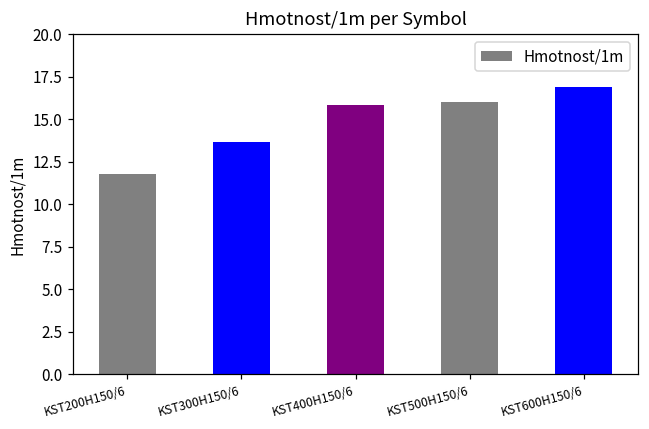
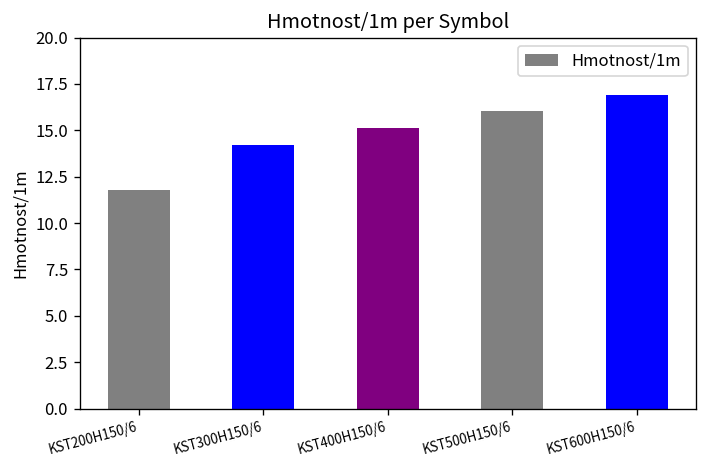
KST300H150/6: 13.7 -> 14.2
KST400H150/6: 15.9 -> 15.1
